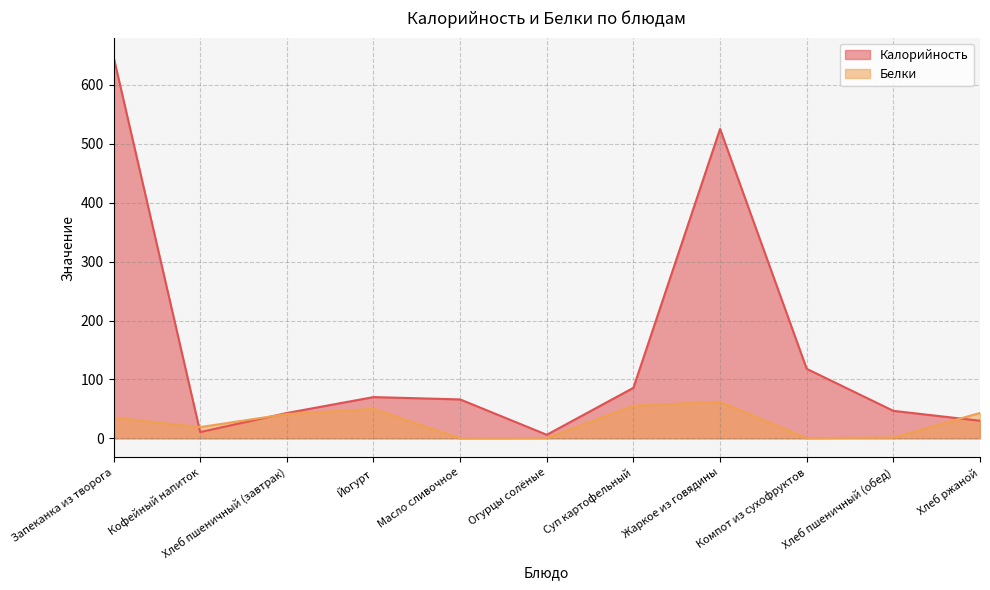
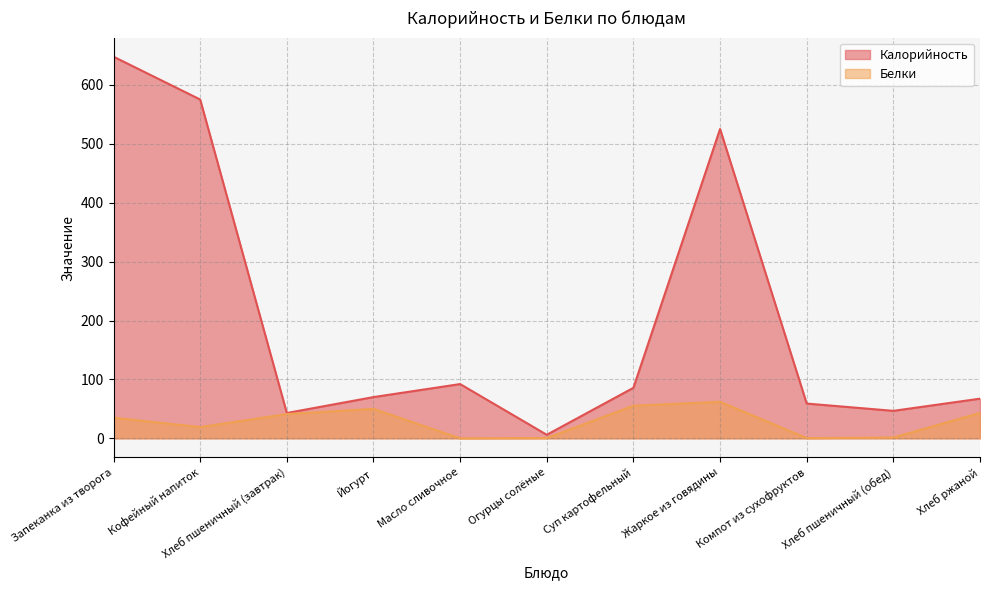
Калорийность, Кофейный напиток: 10 -> 580
Калорийность, Масло сливочное: 70 -> 90
Калорийность, Компот из сухофруктов: 120 -> 60
Калорийность, Хлеб ржаной: 30 -> 70
